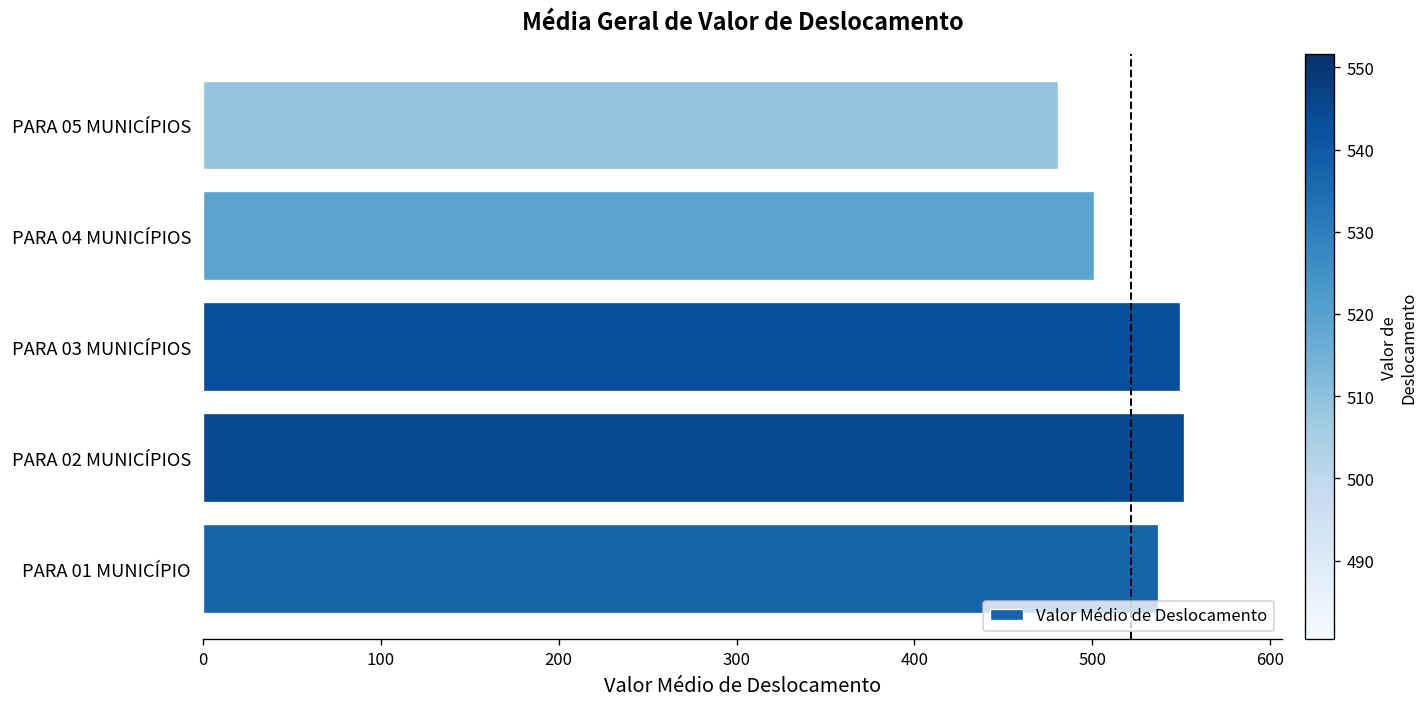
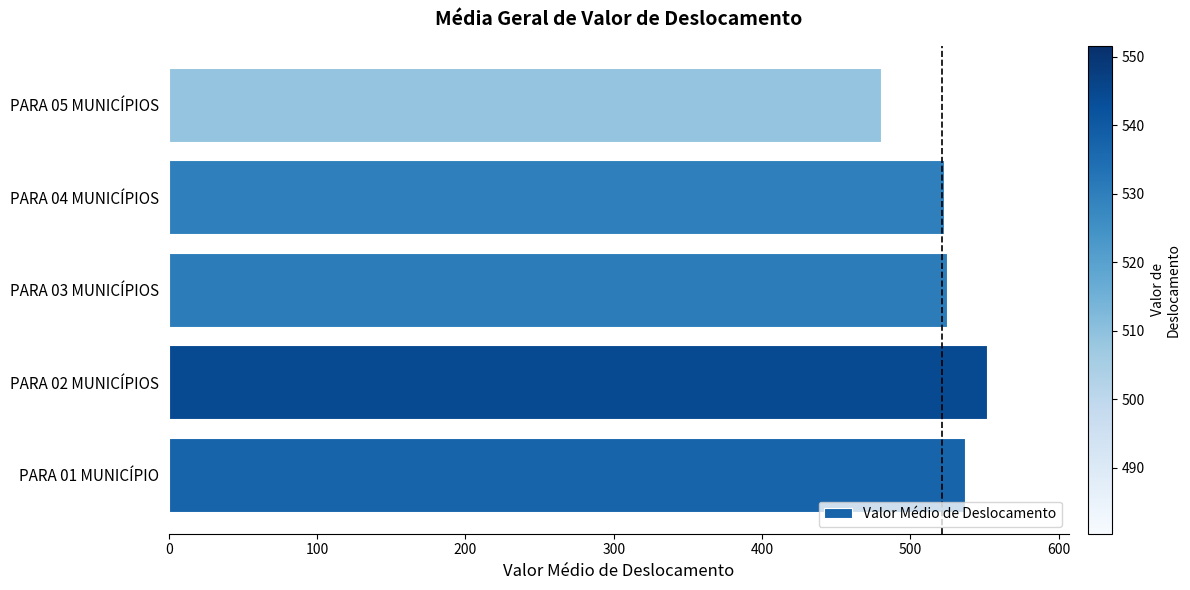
PARA 04 MUNICÍPIOS: 501 -> 523
PARA 03 MUNICÍPIOS: 549 -> 525
